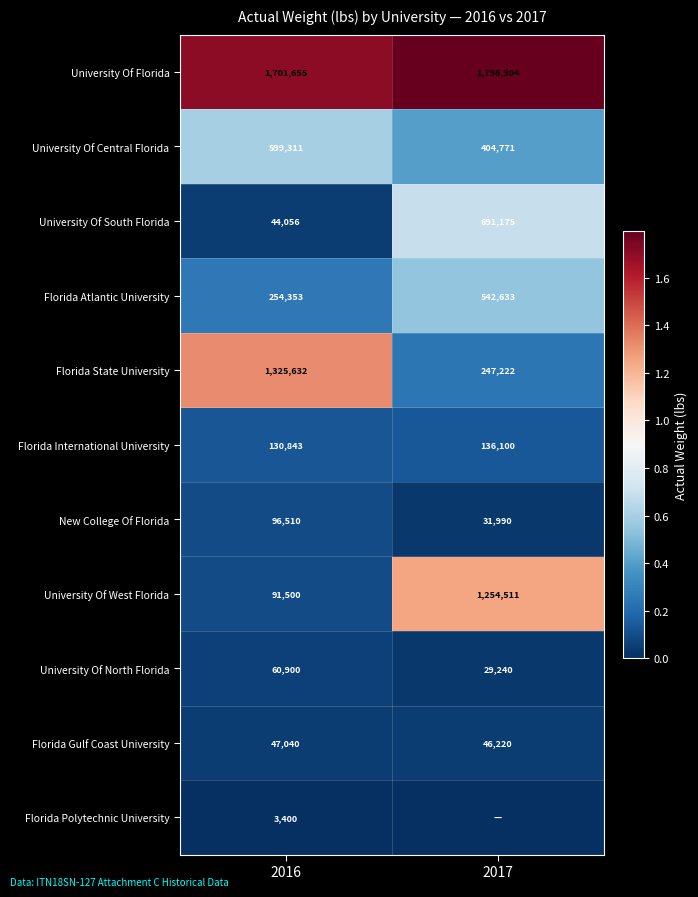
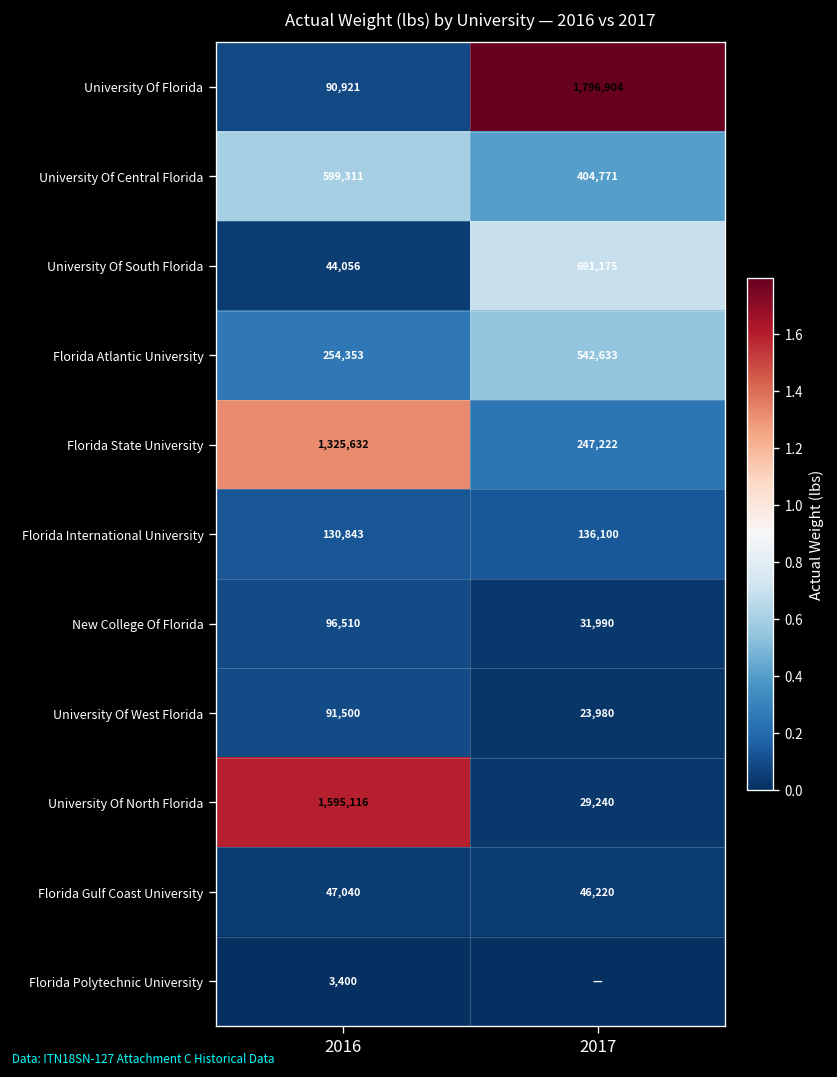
University Of Florida, 2016: 1,701,655 -> 90,921
University Of West Florida, 2017: 1,254,511 -> 23,980
University Of North Florida, 2016: 60,900 -> 1,595,116
